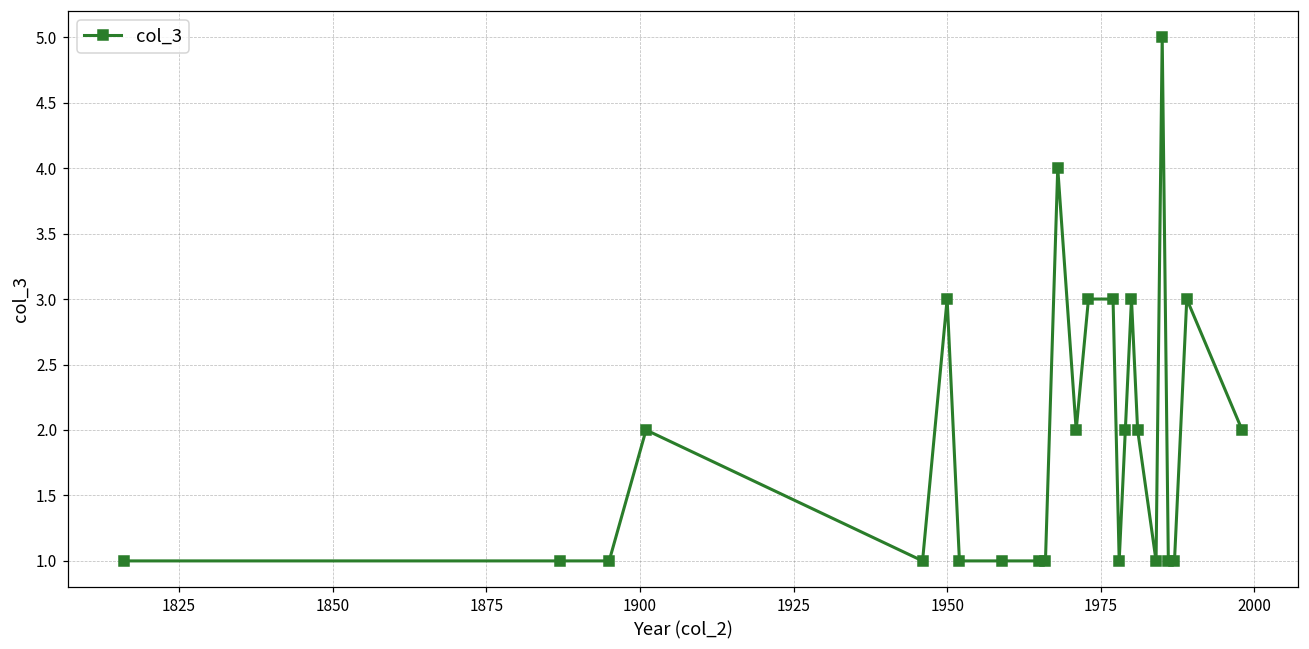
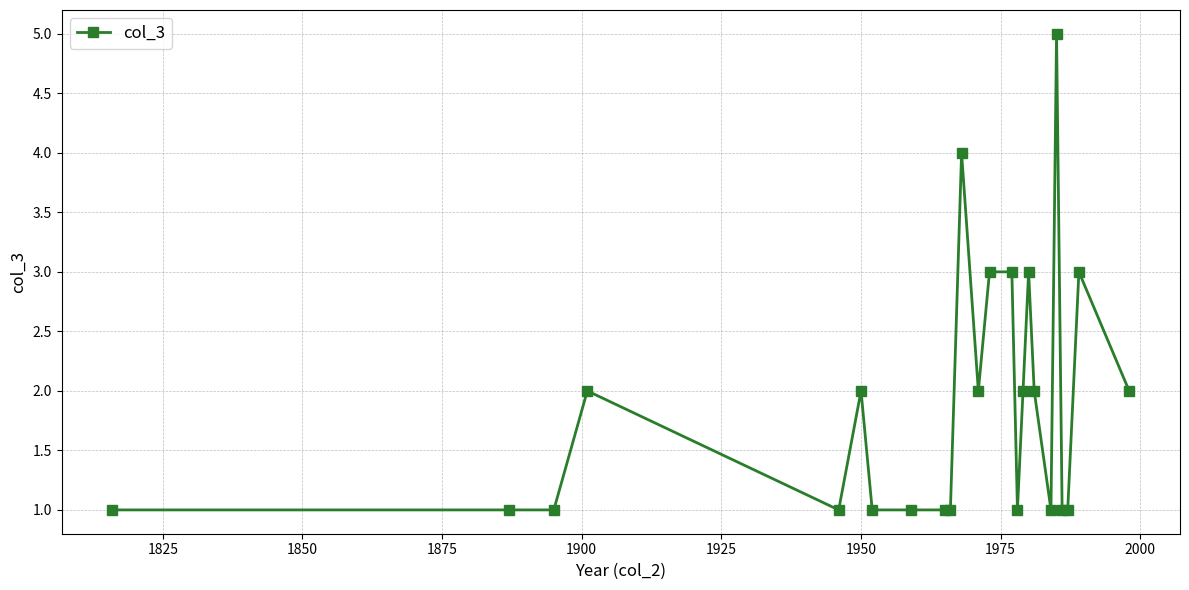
1950: 3 -> 2
